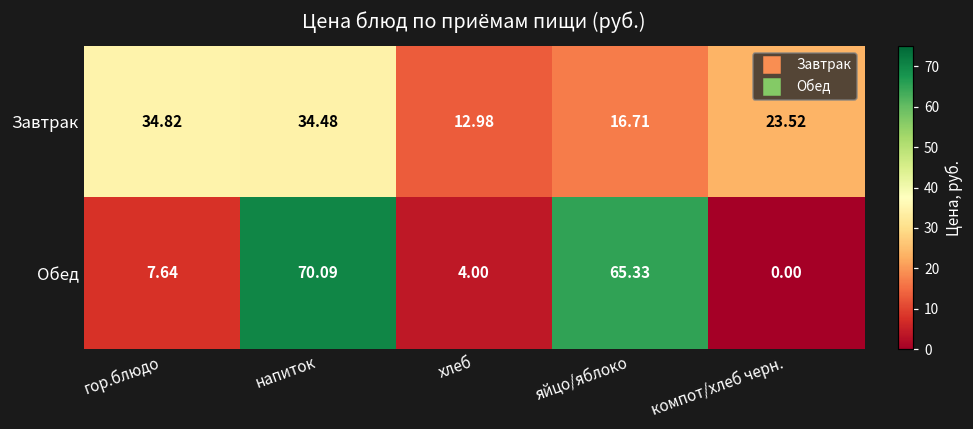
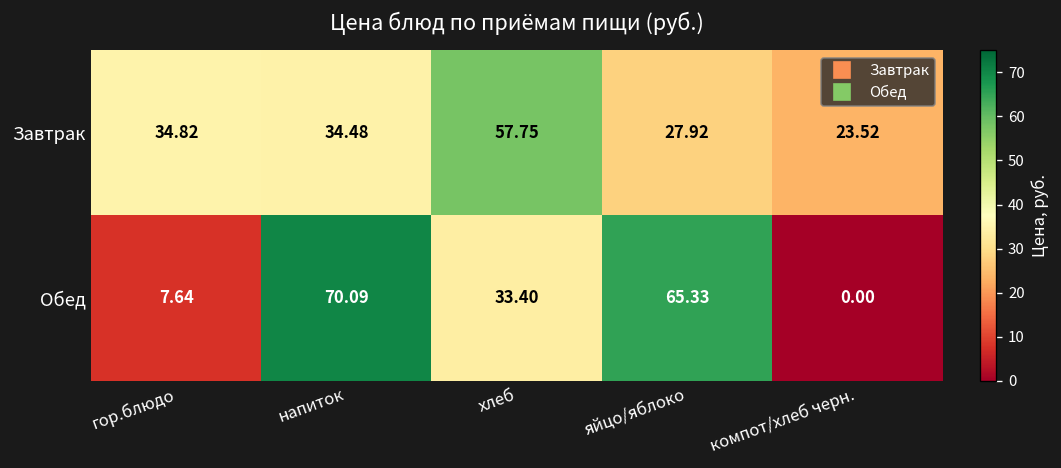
Завтрак, хлеб: 12.98 -> 57.75
Завтрак, яйцо/яблоко: 16.71 -> 27.92
Обед, хлеб: 4.00 -> 33.40
